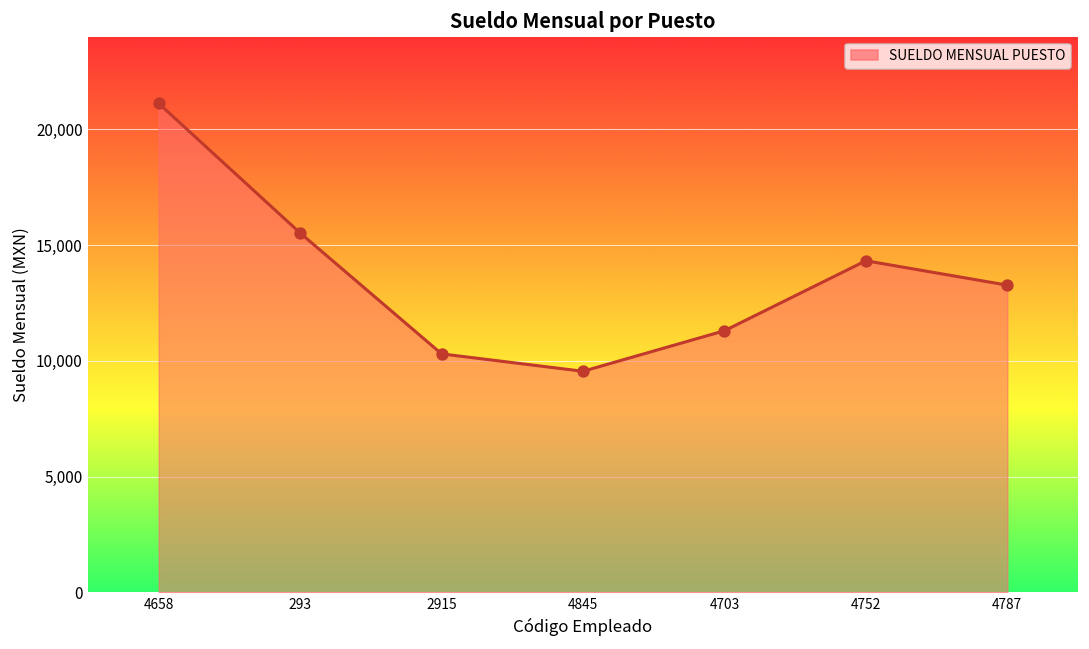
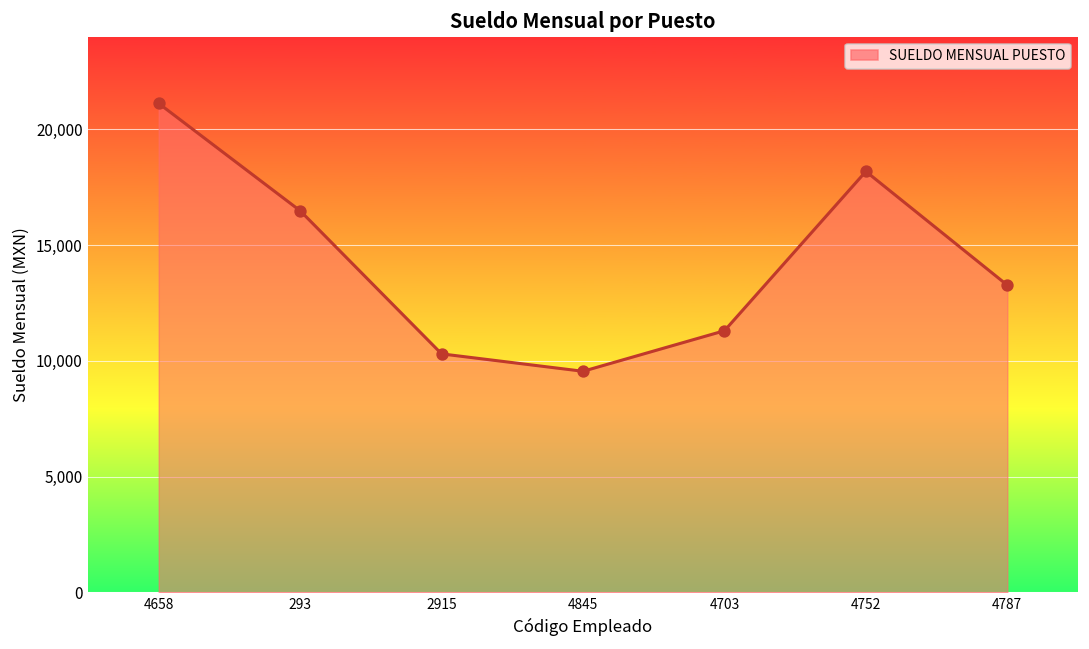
293: 15,500 -> 16,500
4752: 14,300 -> 18,200
